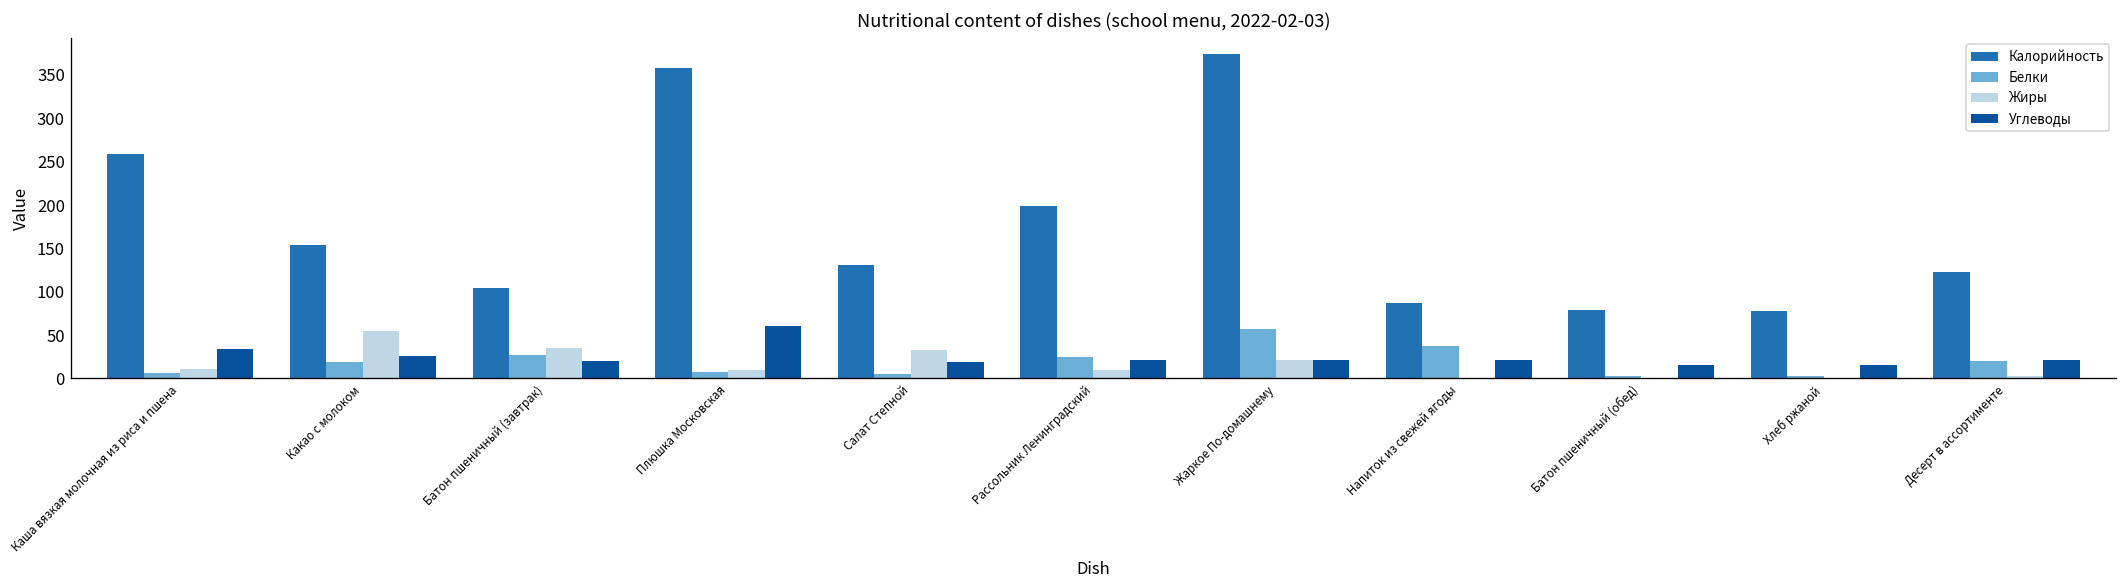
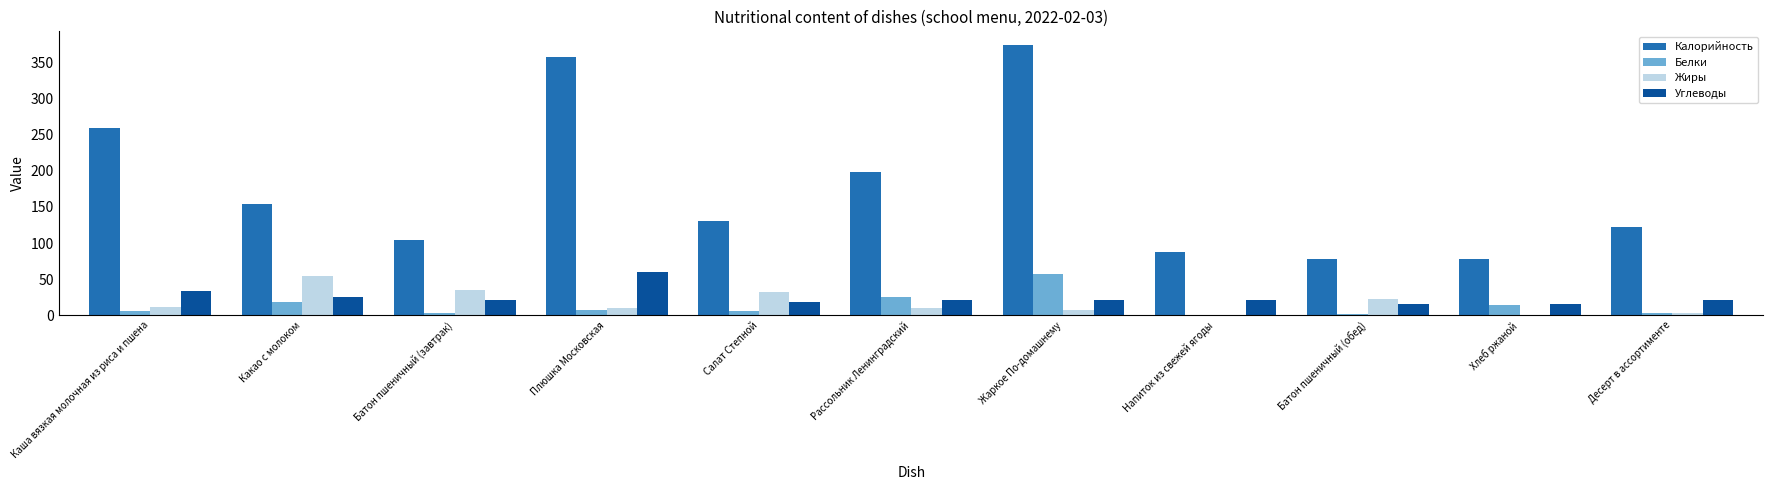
Белки, Батон пшеничный (завтрак): 30 -> 0
Жиры, Жаркое По-домашнему: 20 -> 10
Белки, Напиток из свежей ягоды: 40 -> 0
Жиры, Батон пшеничный (обед): 0 -> 20
Белки, Хлеб ржаной: 0 -> 10
Белки, Десерт в ассортименте: 20 -> 0
